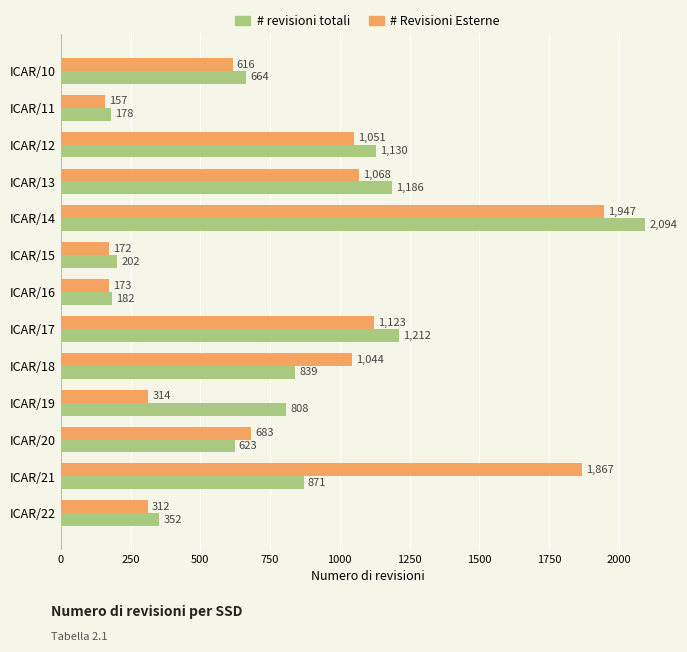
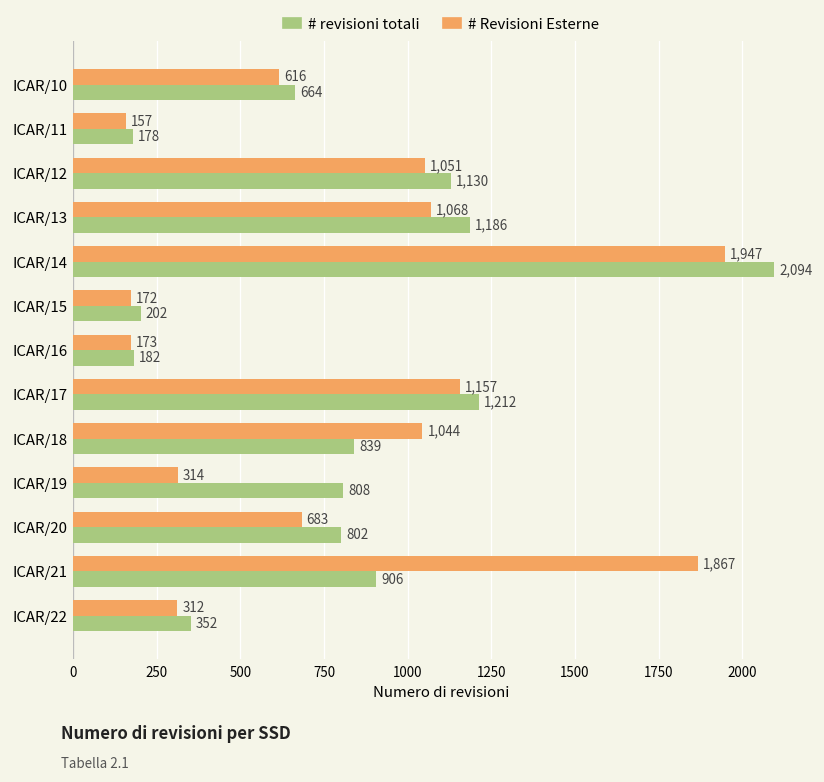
# Revisioni Esterne, ICAR/17: 1,123 -> 1,157
# revisioni totali, ICAR/20: 623 -> 802
# revisioni totali, ICAR/21: 871 -> 906
